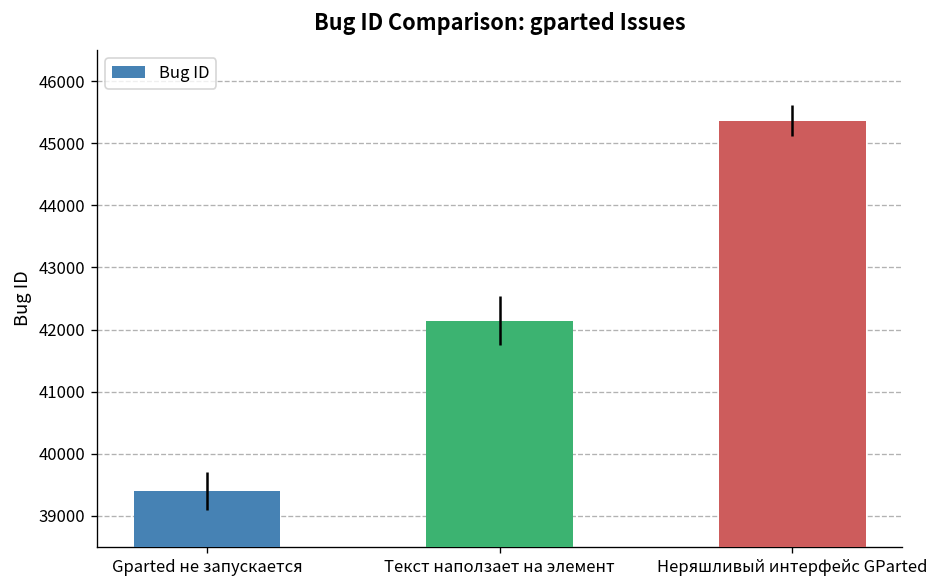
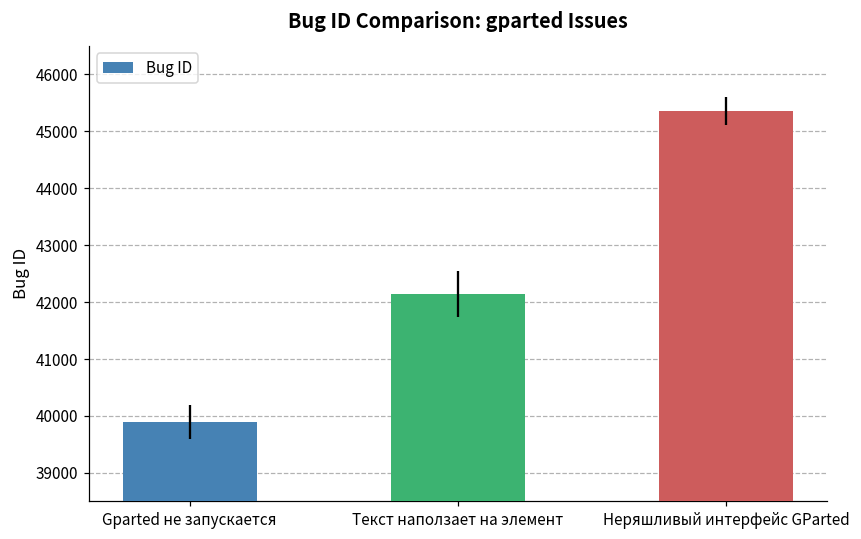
Gparted не запускается: 39400 -> 39900
